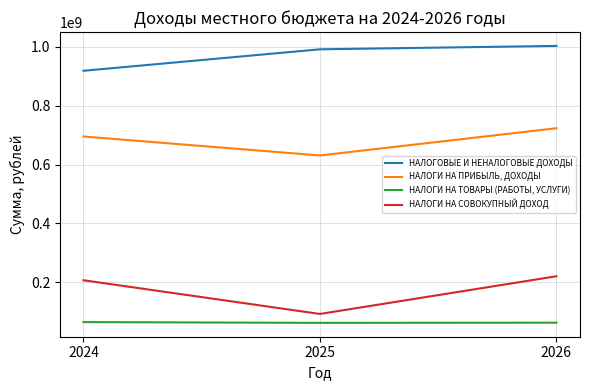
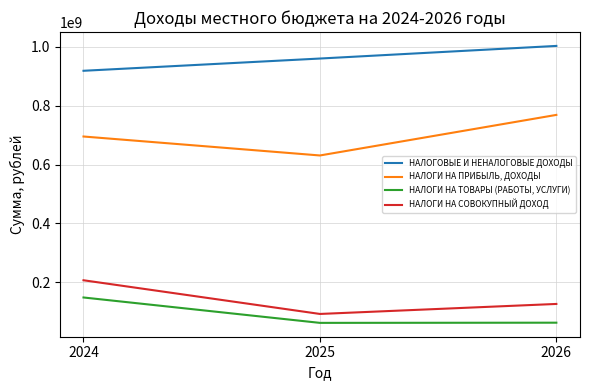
НАЛОГИ НА ТОВАРЫ (РАБОТЫ, УСЛУГИ), 2024: 60000000 -> 150000000
НАЛОГОВЫЕ И НЕНАЛОГОВЫЕ ДОХОДЫ, 2025: 990000000 -> 960000000
НАЛОГИ НА ПРИБЫЛЬ, ДОХОДЫ, 2026: 720000000 -> 770000000
НАЛОГИ НА СОВОКУПНЫЙ ДОХОД, 2026: 220000000 -> 130000000
